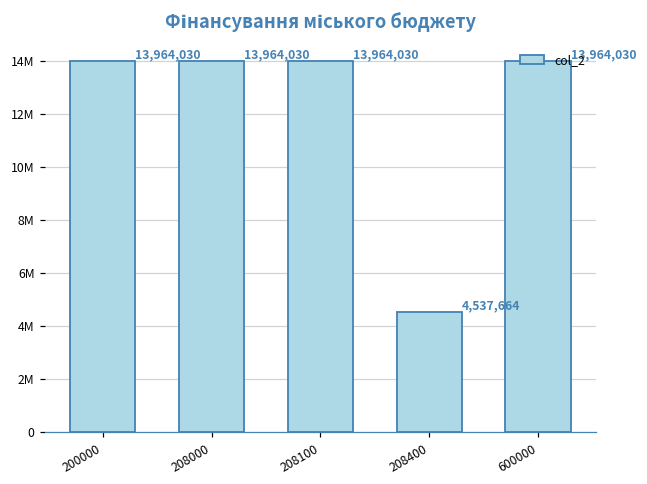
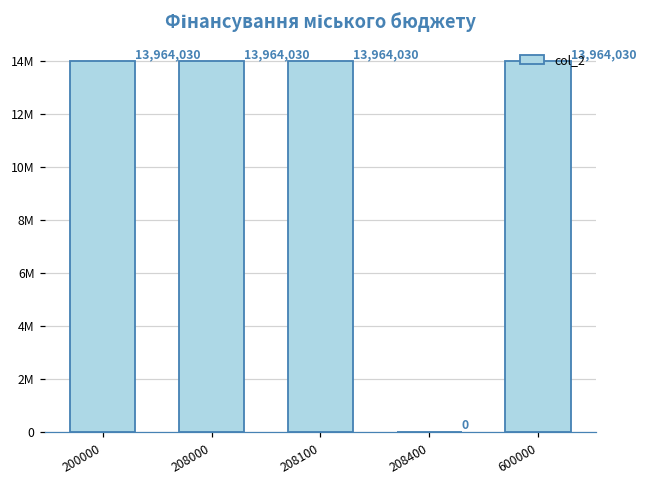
208400: 4,537,664 -> 0
